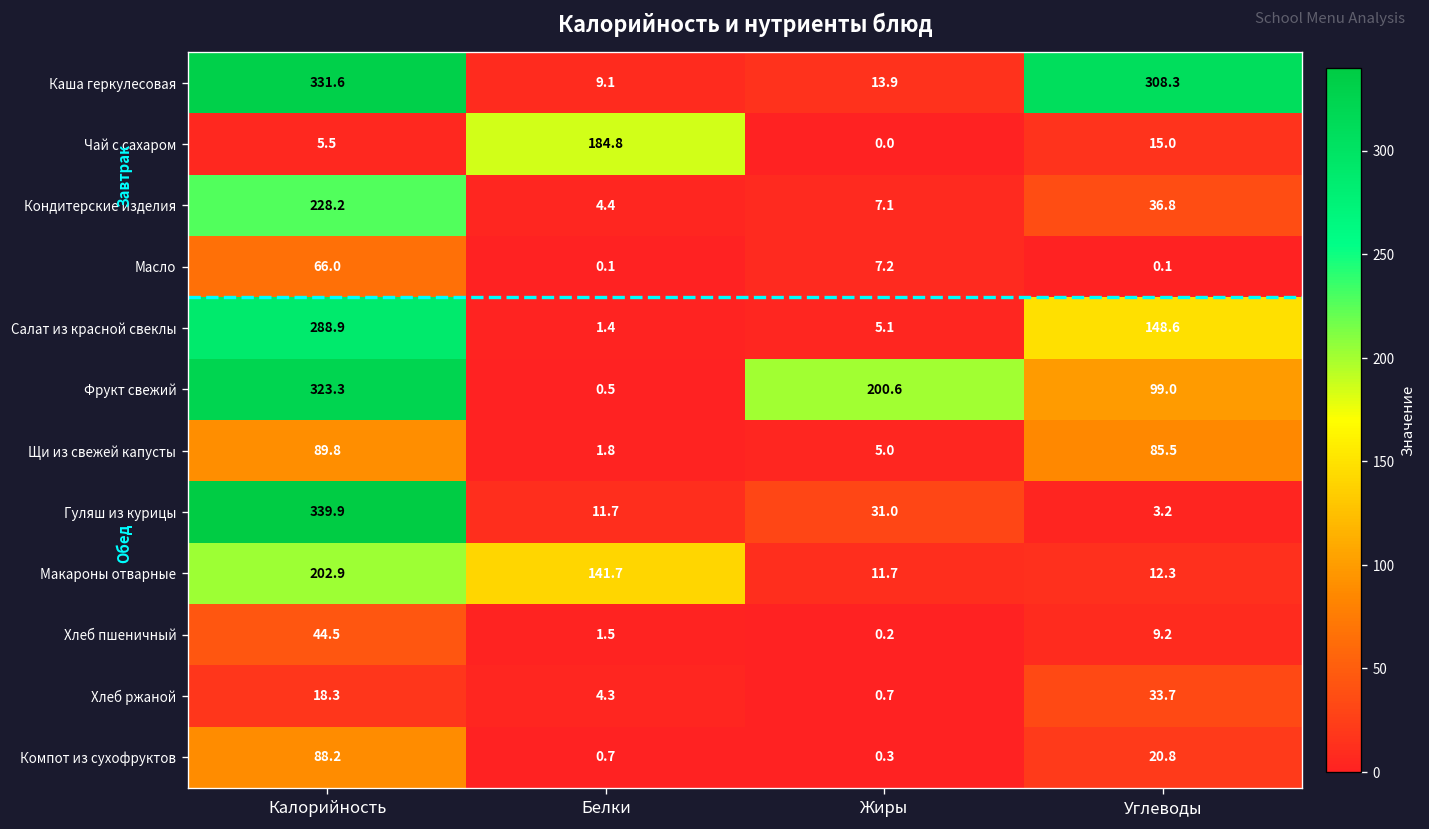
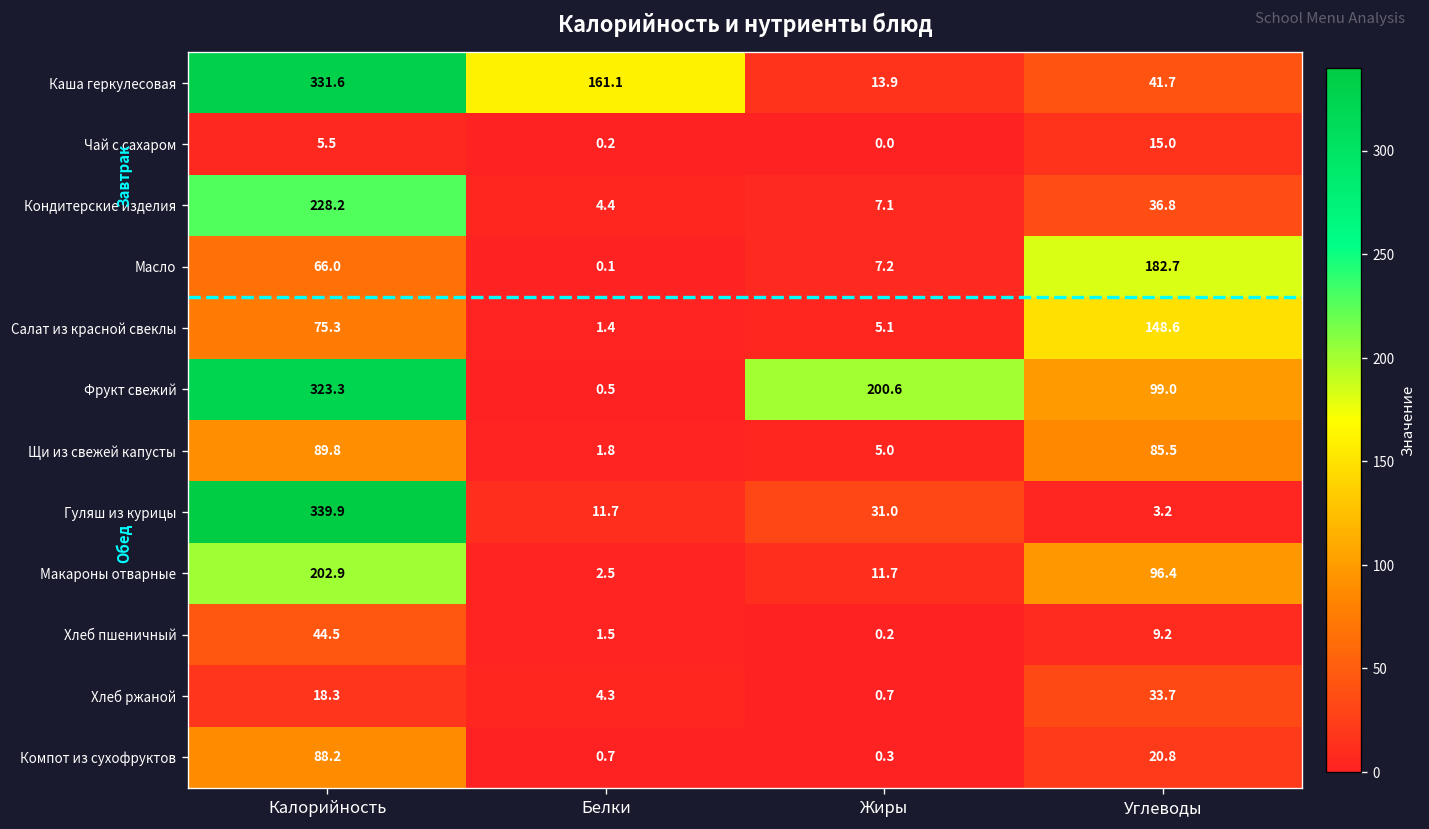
Каша геркулесовая, Белки: 9.1 -> 161.1
Каша геркулесовая, Углеводы: 308.3 -> 41.7
Чай с сахаром, Белки: 184.8 -> 0.2
Масло, Углеводы: 0.1 -> 182.7
Салат из красной свеклы, Калорийность: 288.9 -> 75.3
Макароны отварные, Белки: 141.7 -> 2.5
Макароны отварные, Углеводы: 12.3 -> 96.4
